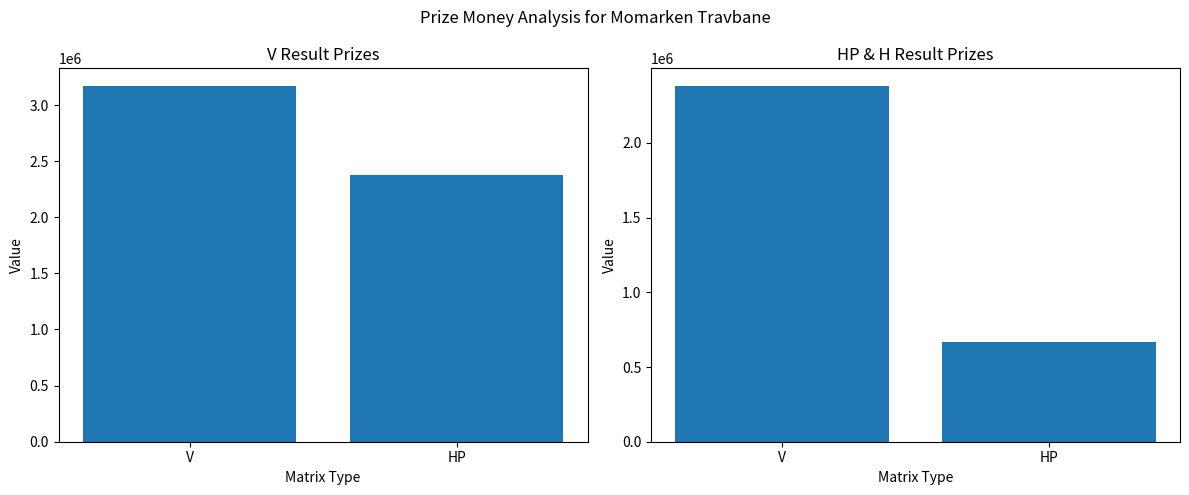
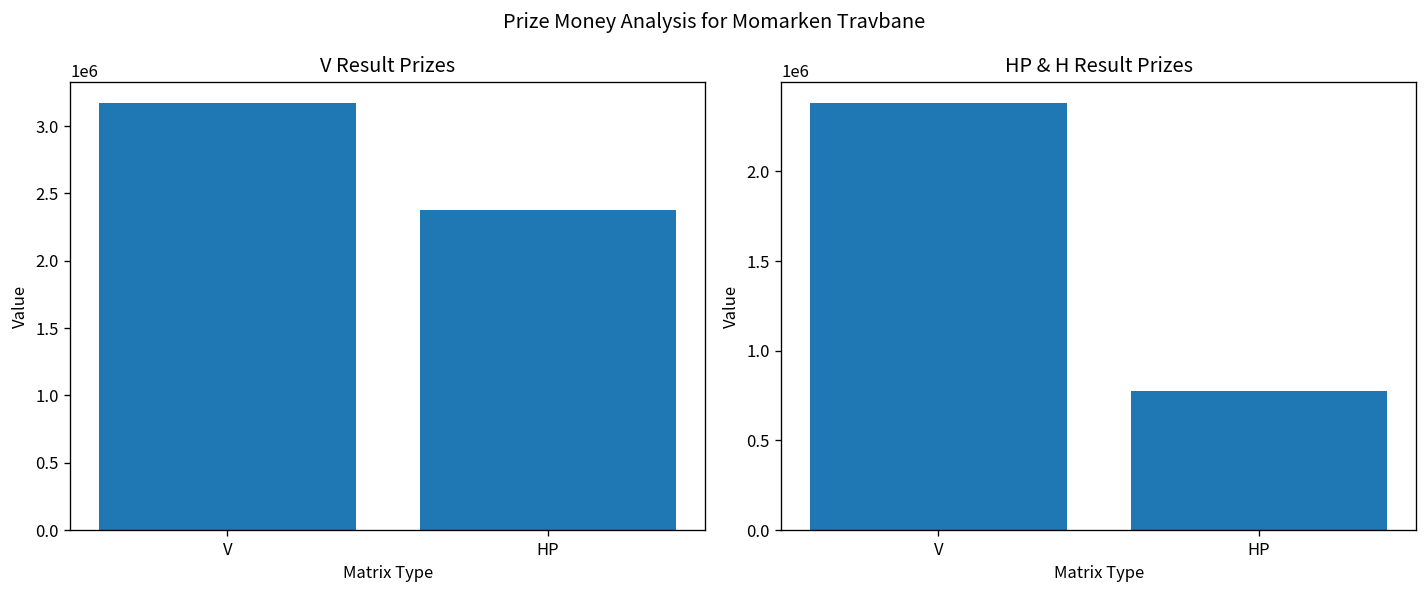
HP & H Result Prizes, HP: 670000 -> 780000
